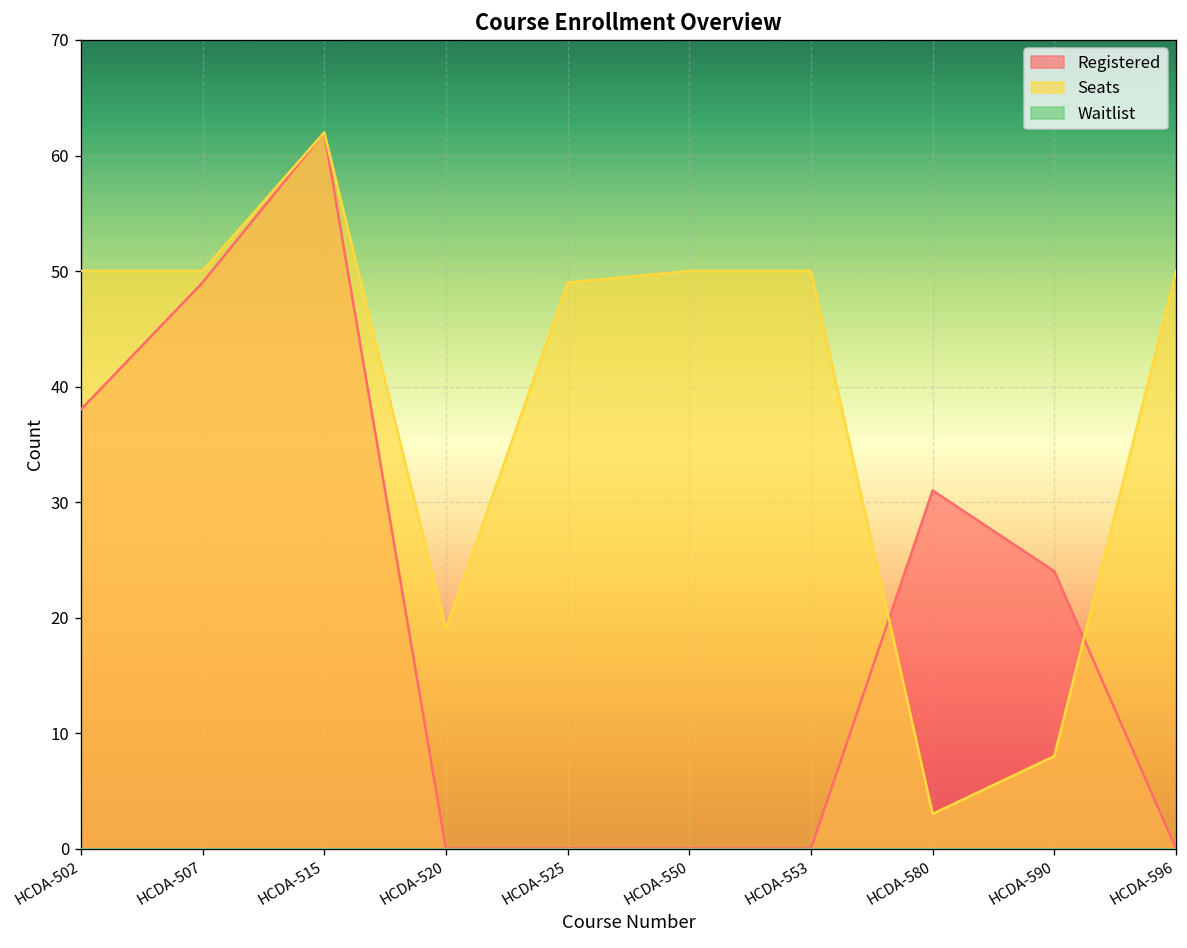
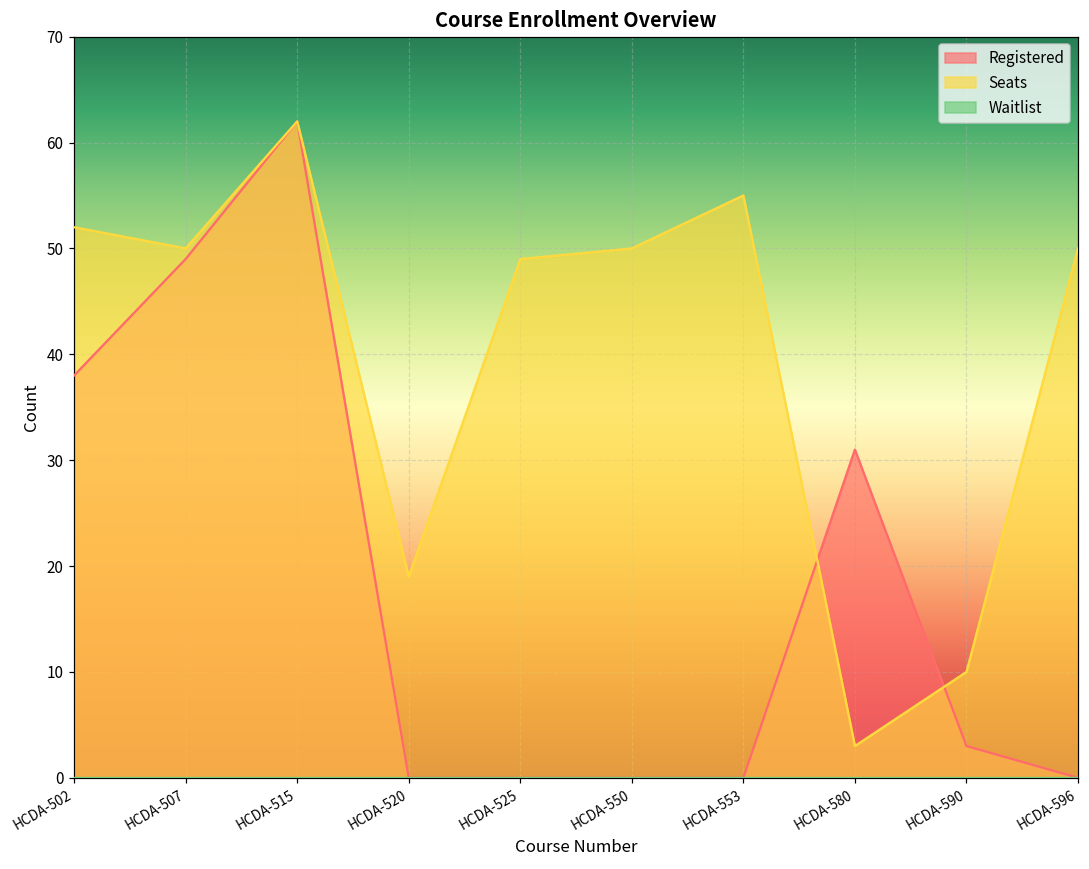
Seats, HCDA-502: 50 -> 52
Seats, HCDA-553: 50 -> 55
Registered, HCDA-590: 24 -> 3
Seats, HCDA-590: 8 -> 10
